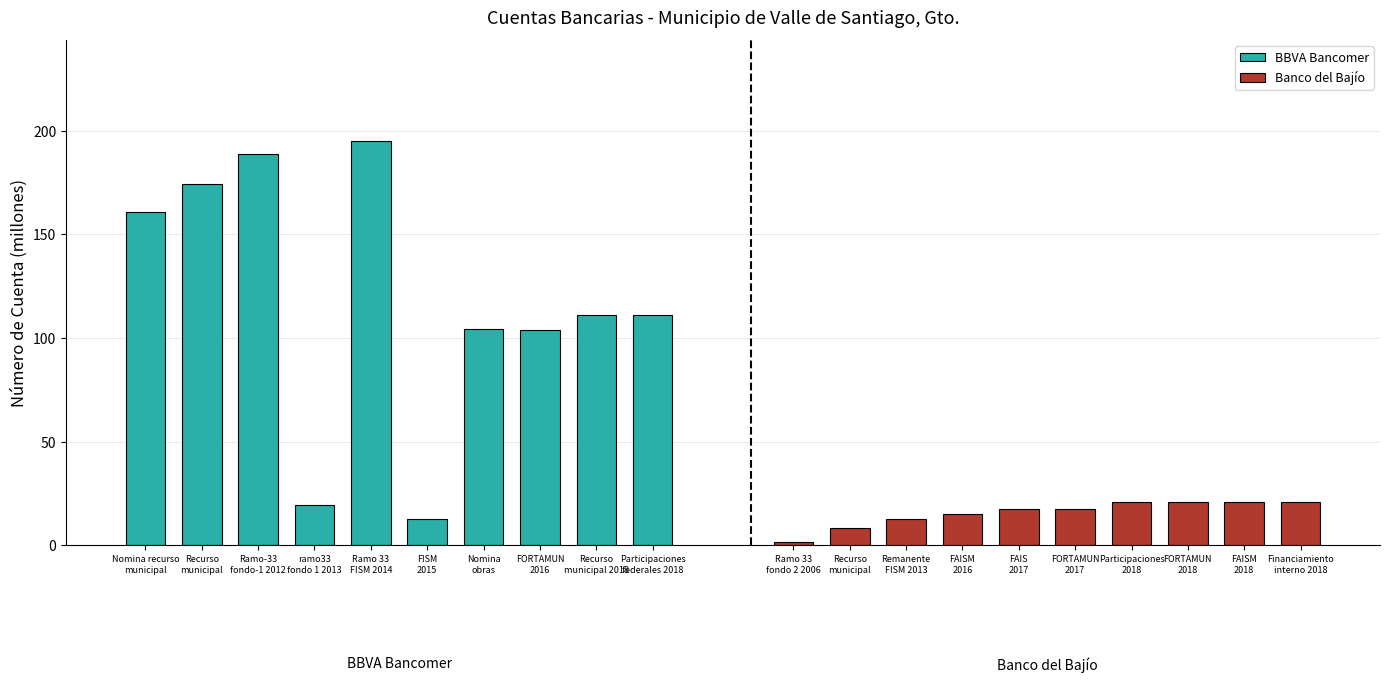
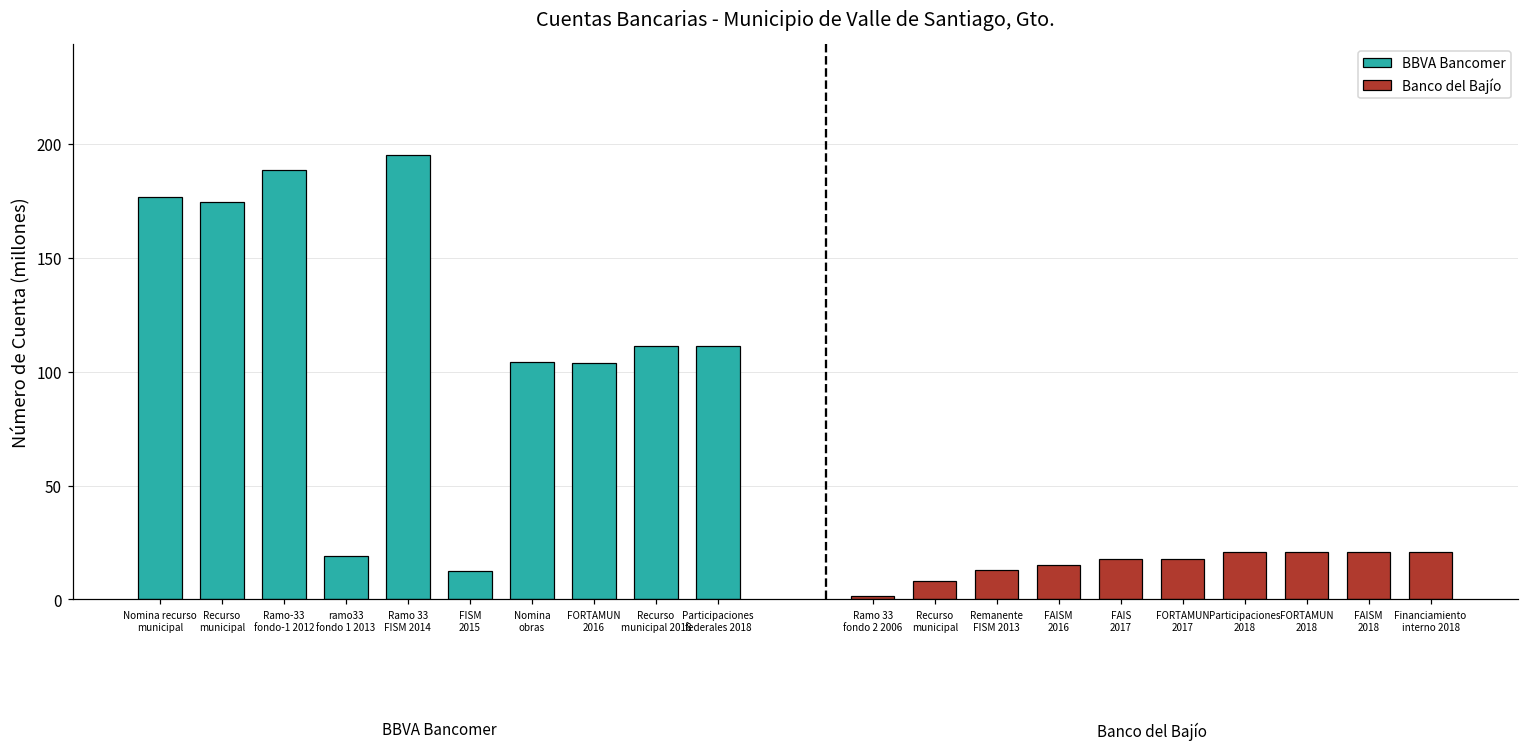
BBVA Bancomer, Nomina recurso municipal: 161 -> 177
